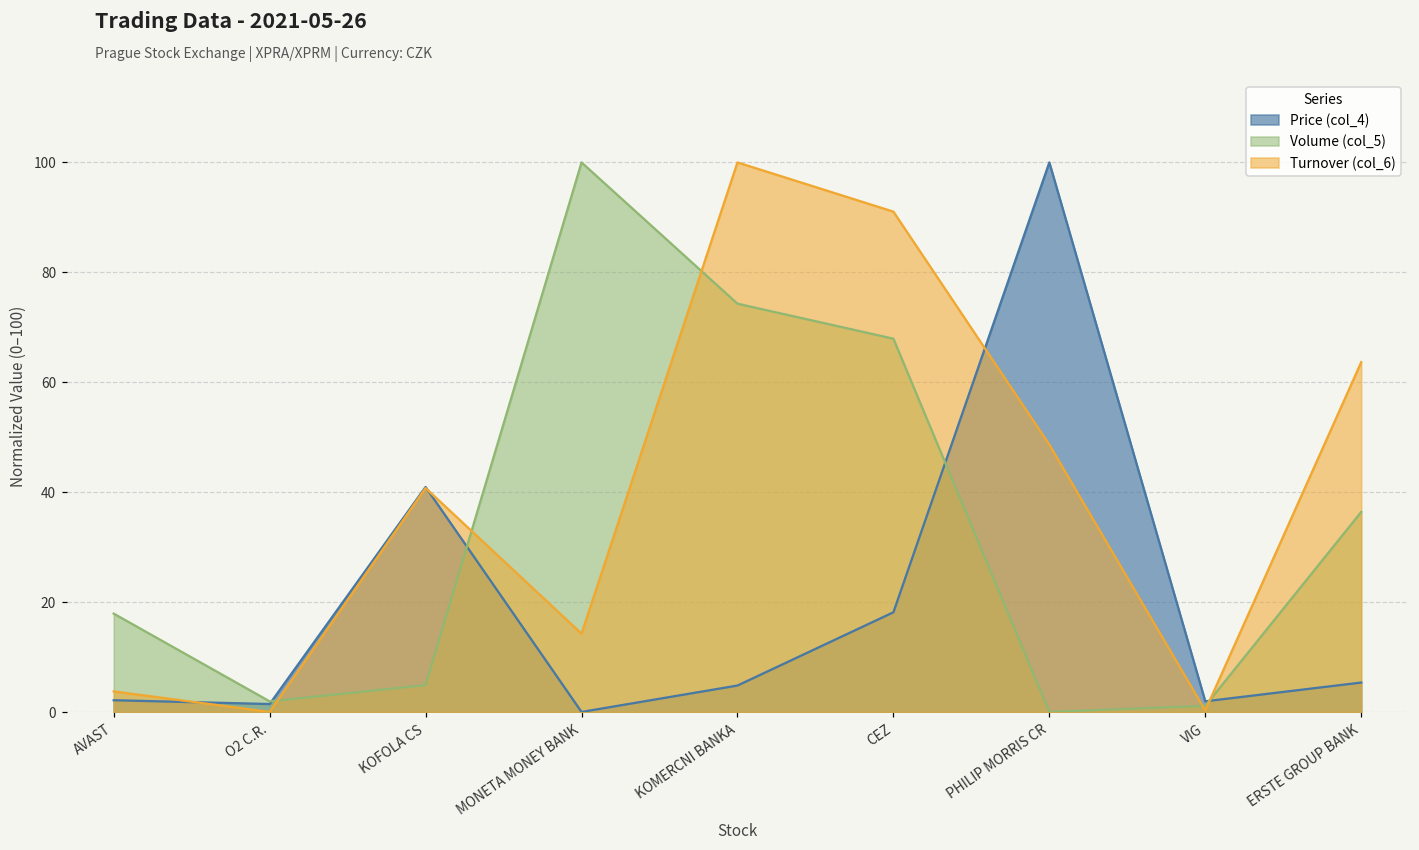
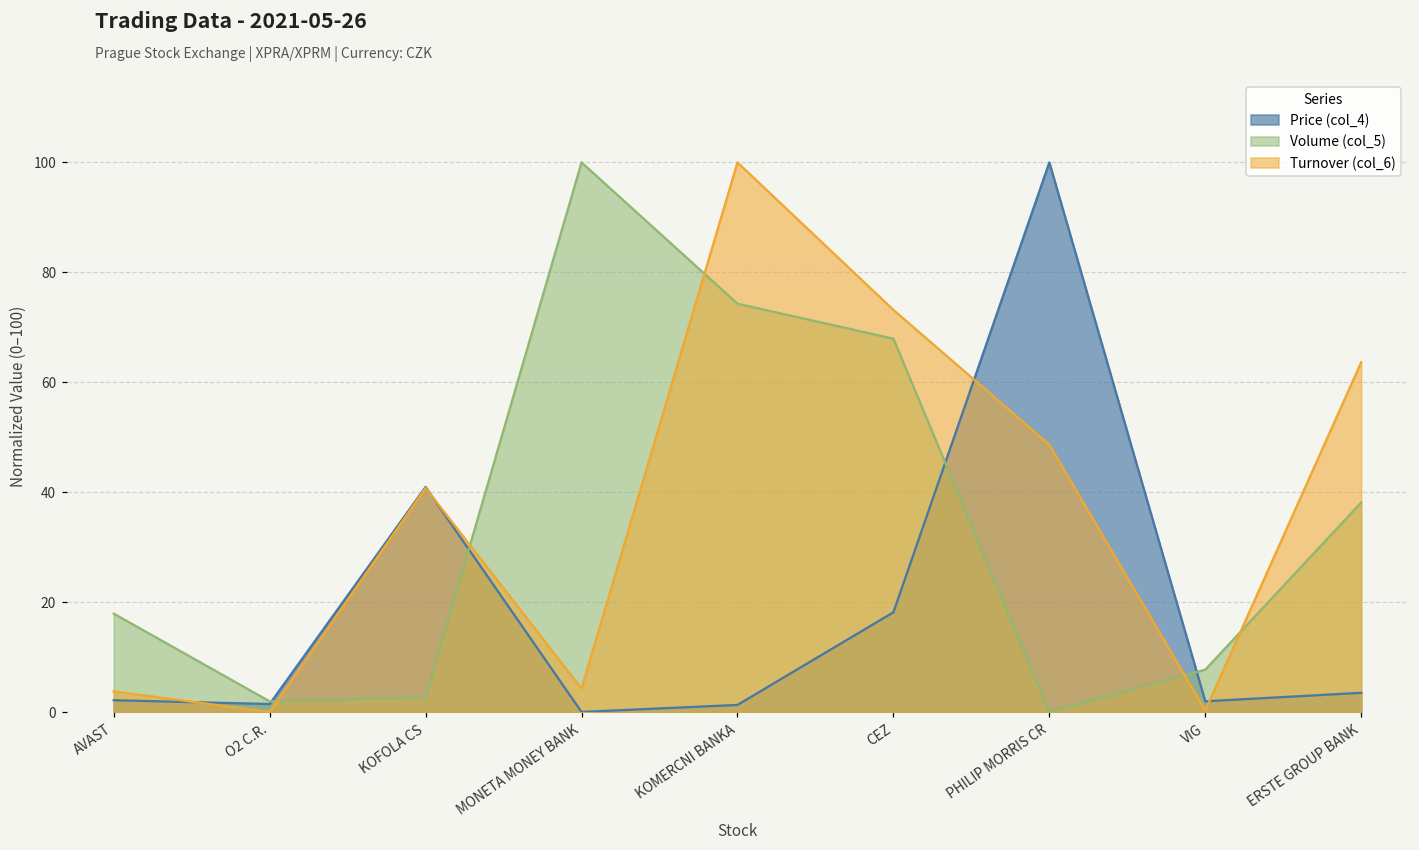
Volume (col_5), KOFOLA CS: 5 -> 3
Turnover (col_6), MONETA MONEY BANK: 14 -> 4
Price (col_4), KOMERCNI BANKA: 5 -> 1
Turnover (col_6), CEZ: 91 -> 73
Volume (col_5), VIG: 1 -> 8
Price (col_4), ERSTE GROUP BANK: 5 -> 3
Volume (col_5), ERSTE GROUP BANK: 36 -> 38
